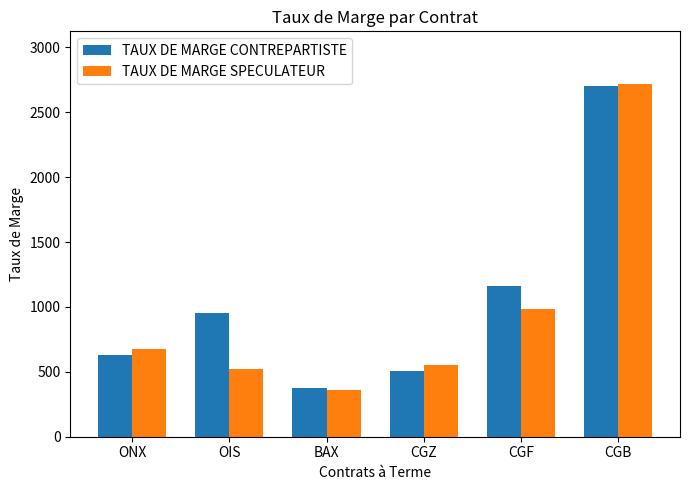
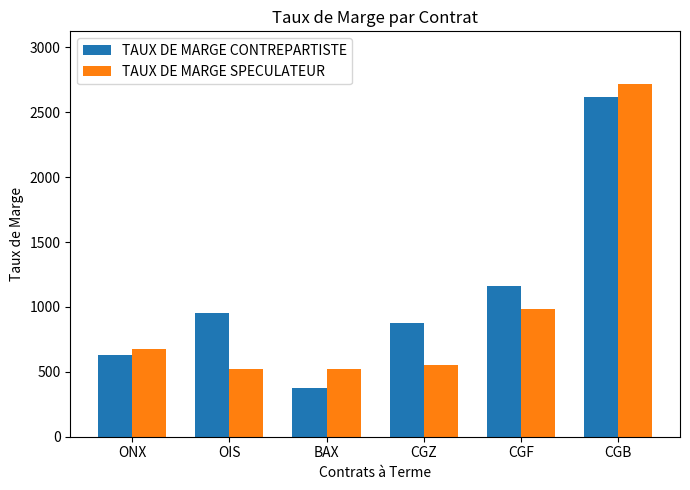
TAUX DE MARGE SPECULATEUR, BAX: 360 -> 520
TAUX DE MARGE CONTREPARTISTE, CGZ: 500 -> 880
TAUX DE MARGE CONTREPARTISTE, CGB: 2700 -> 2620
